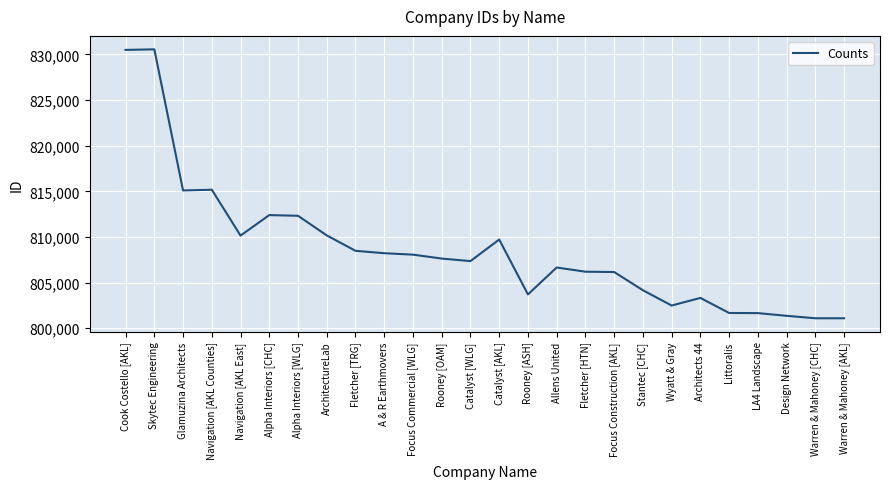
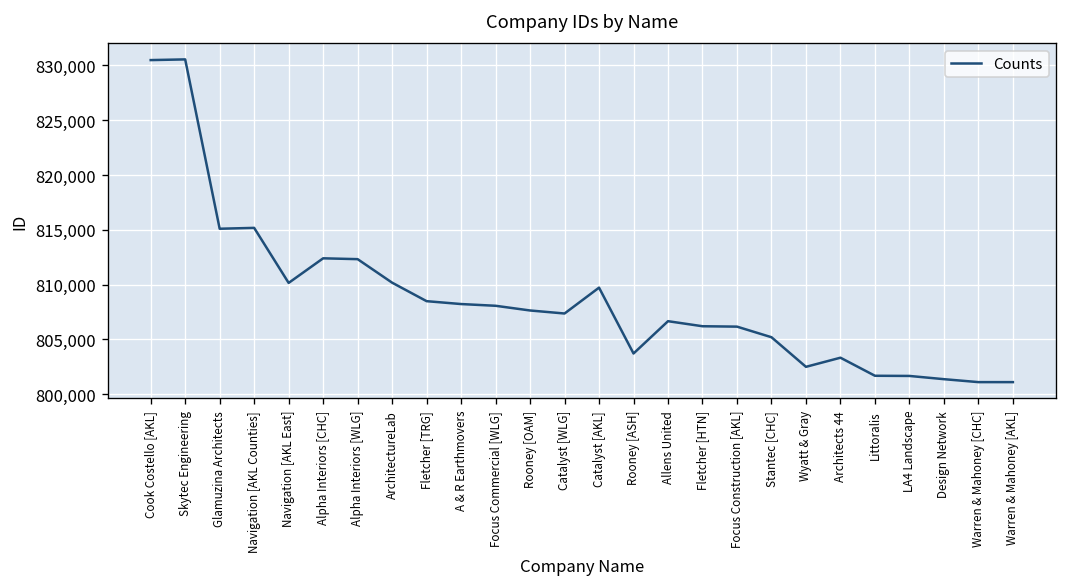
Stantec [CHC]: 804,000 -> 805,000
